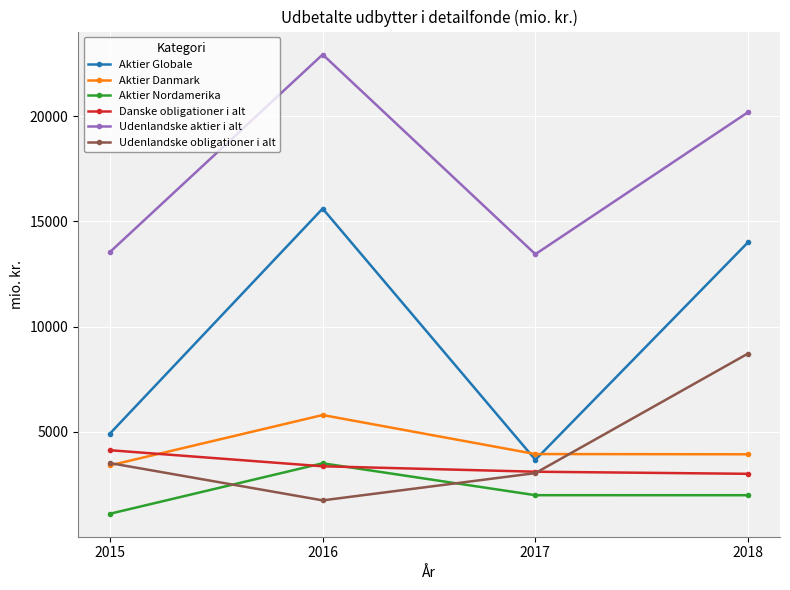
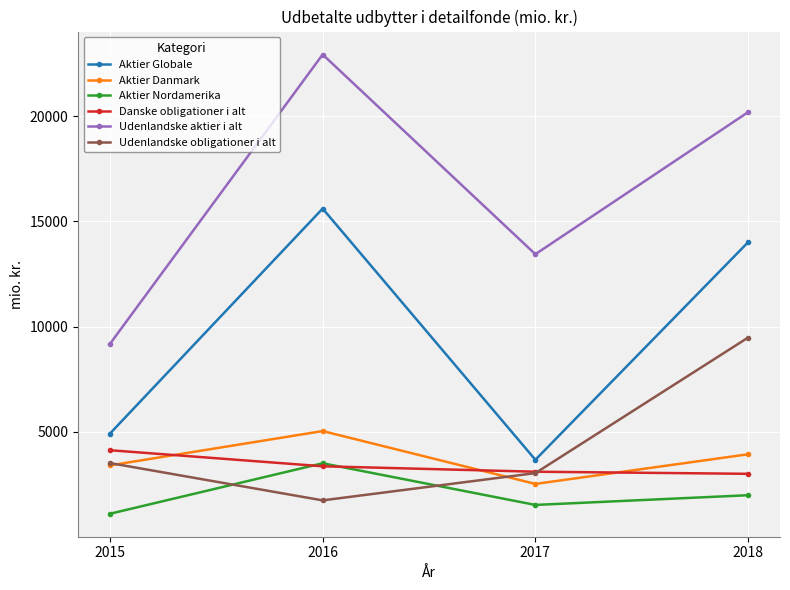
Udenlandske aktier i alt, 2015: 13500 -> 9200
Aktier Danmark, 2016: 5800 -> 5000
Aktier Danmark, 2017: 4000 -> 2500
Aktier Nordamerika, 2017: 2000 -> 1500
Udenlandske obligationer i alt, 2018: 8700 -> 9500
